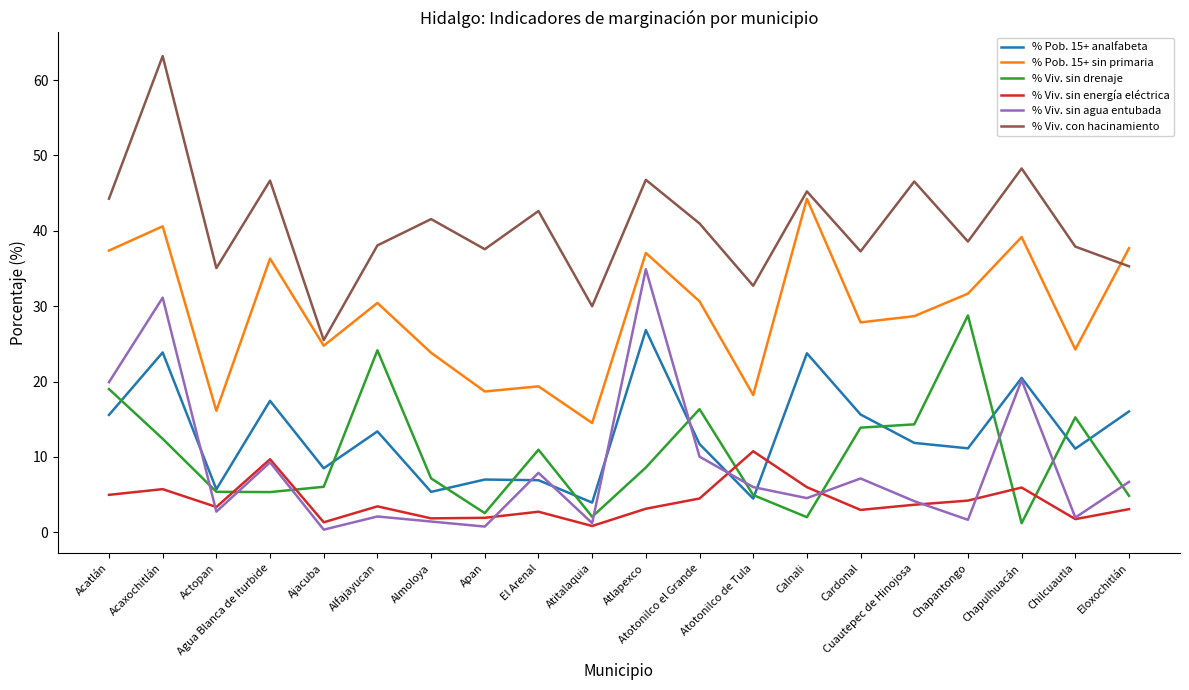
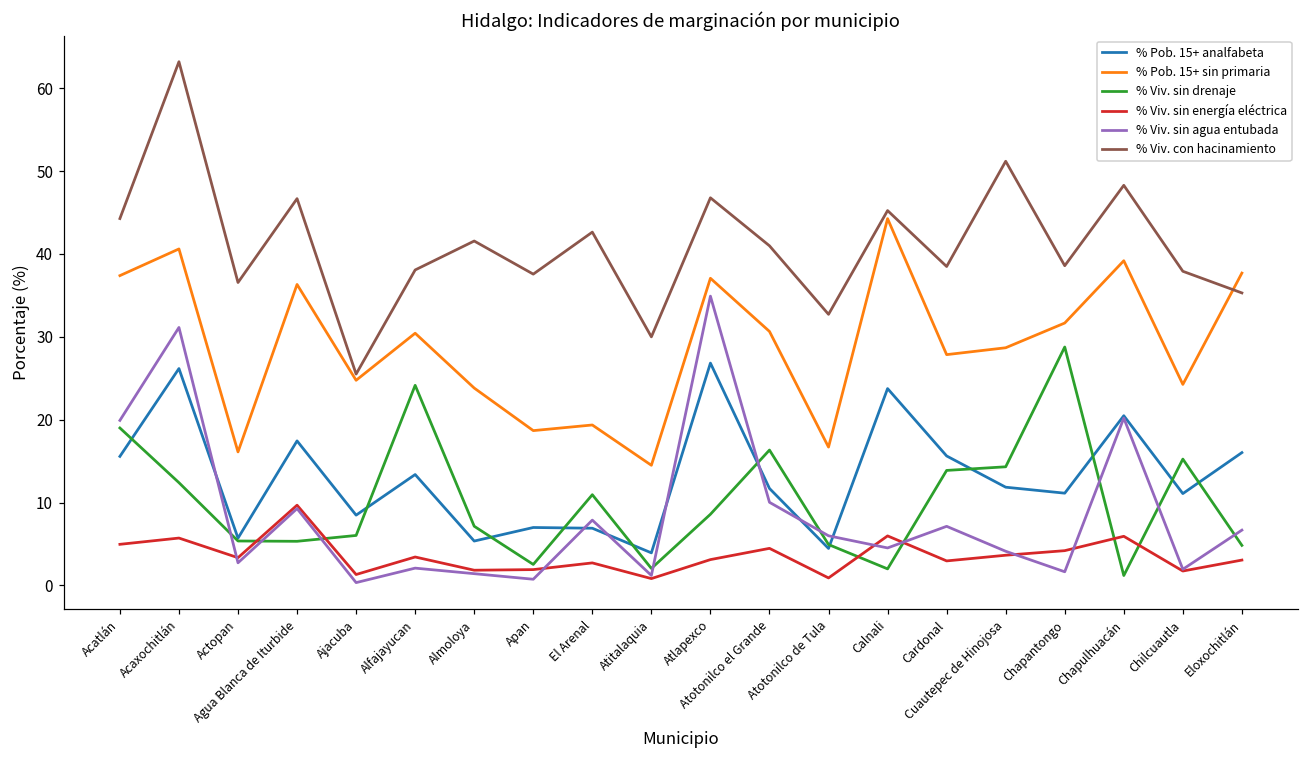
% Pob. 15+ analfabeta, Acaxochitlán: 24 -> 26
% Viv. con hacinamiento, Actopan: 35 -> 37
% Pob. 15+ sin primaria, Atotonilco de Tula: 18 -> 17
% Viv. sin energía eléctrica, Atotonilco de Tula: 11 -> 1
% Viv. con hacinamiento, Cardonal: 37 -> 38
% Viv. con hacinamiento, Cuautepec de Hinojosa: 47 -> 51
